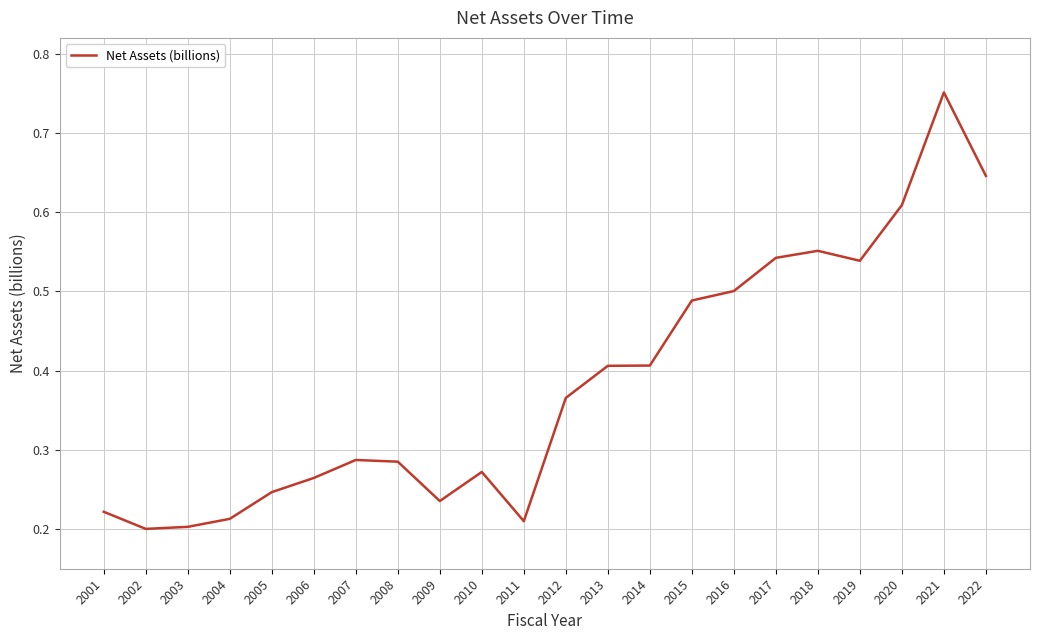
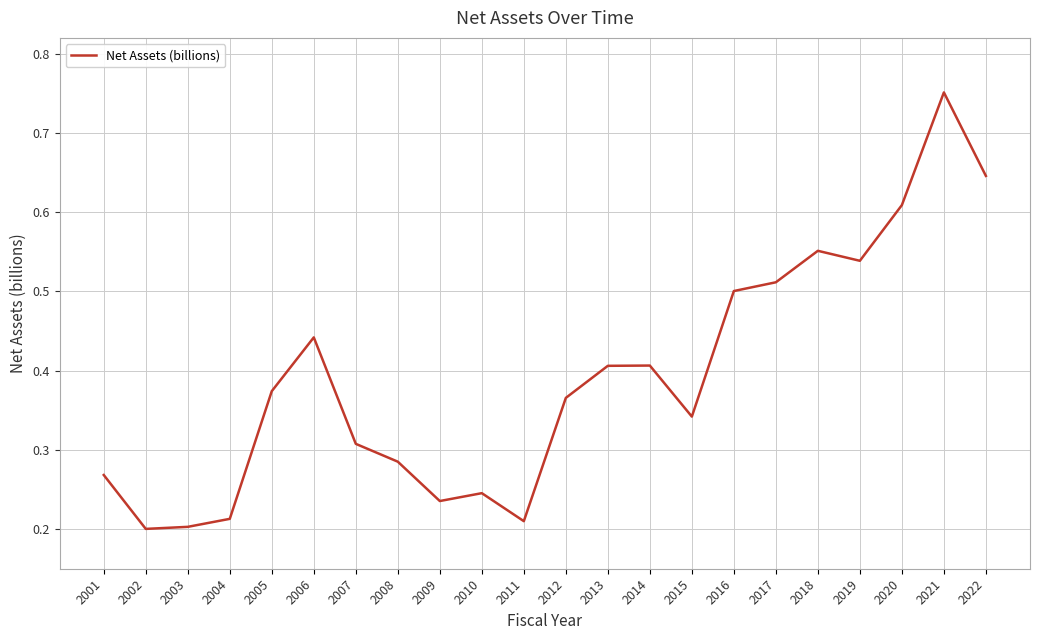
2001: 0.22 -> 0.27
2005: 0.25 -> 0.37
2006: 0.26 -> 0.44
2007: 0.29 -> 0.31
2010: 0.27 -> 0.25
2015: 0.49 -> 0.34
2017: 0.54 -> 0.51
